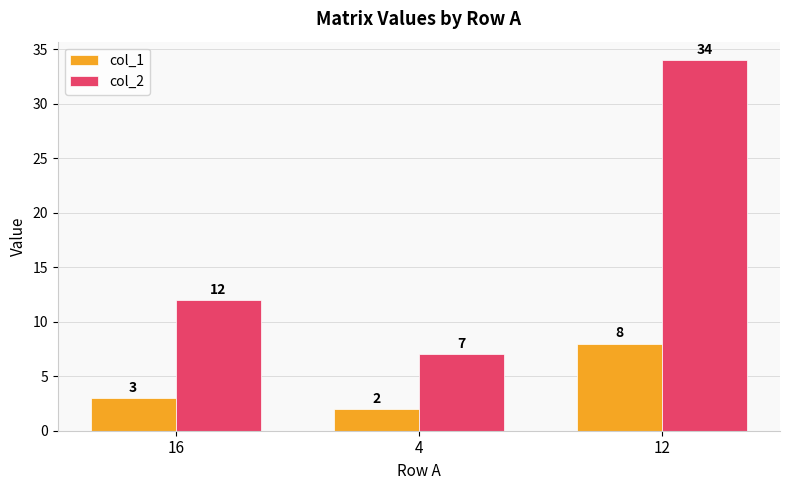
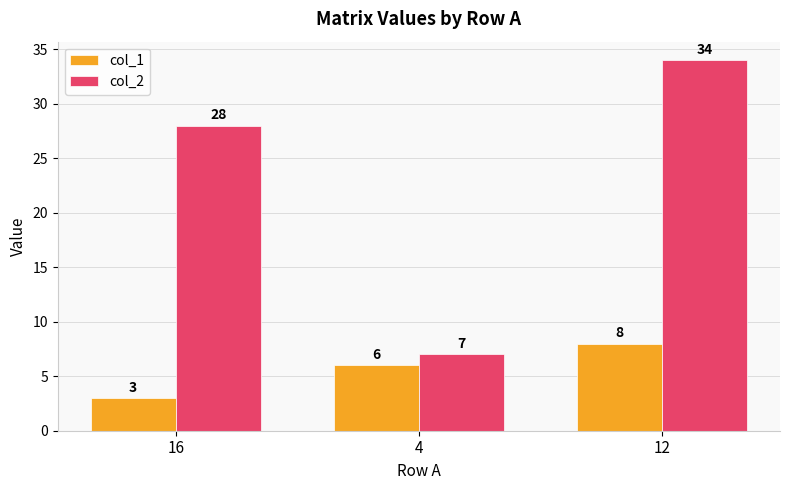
col_2, 16: 12 -> 28
col_1, 4: 2 -> 6
